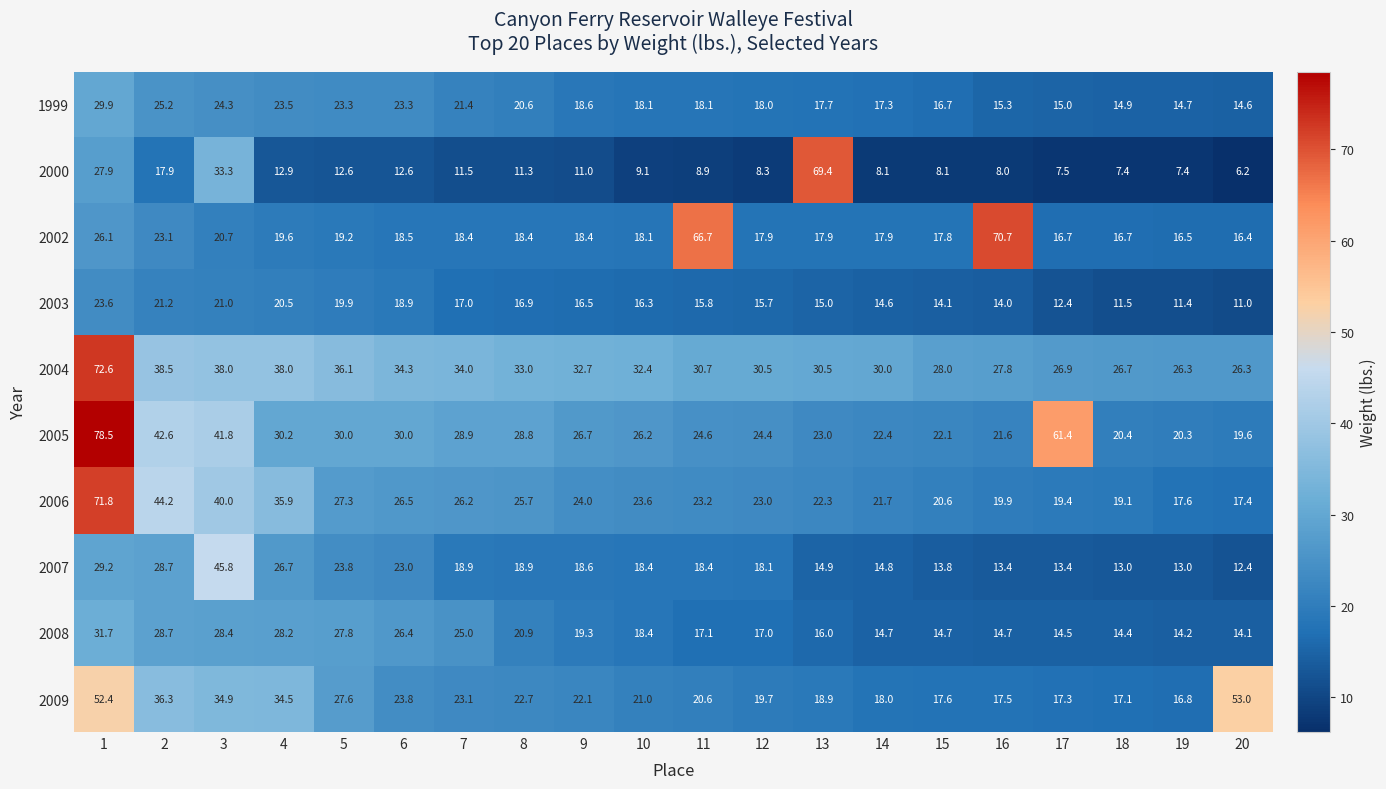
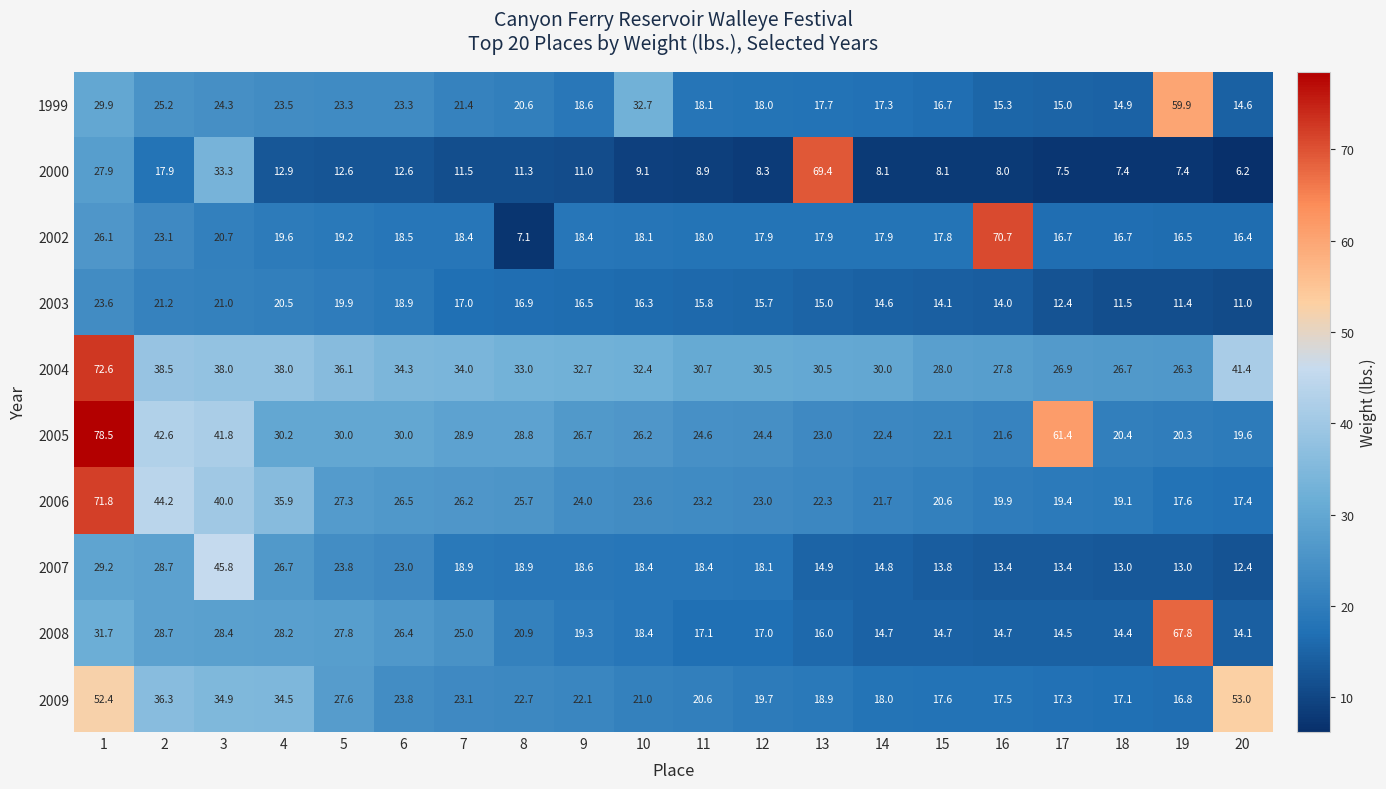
1999, 10: 18.1 -> 32.7
1999, 19: 14.7 -> 59.9
2002, 8: 18.4 -> 7.1
2002, 11: 66.7 -> 18.0
2004, 20: 26.3 -> 41.4
2008, 19: 14.2 -> 67.8
